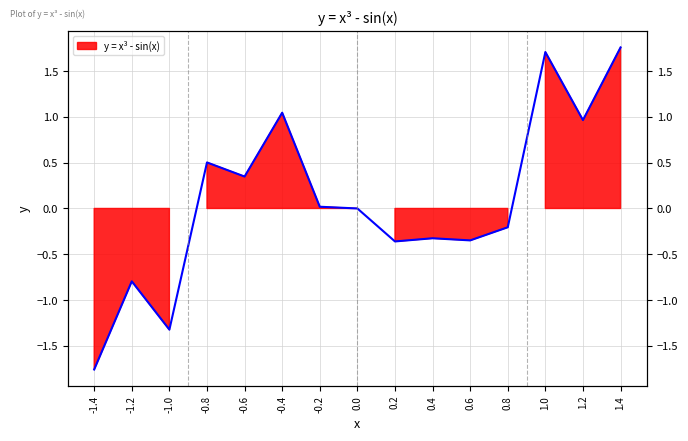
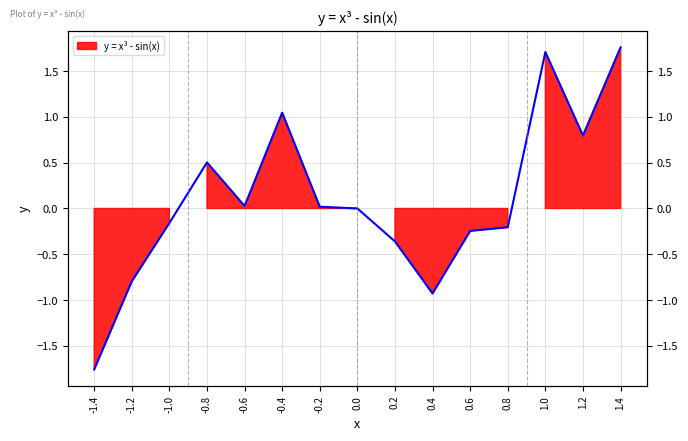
-1.0: -1.3 -> -0.2
-0.6: 0.3 -> 0.0
0.4: -0.3 -> -0.9
0.6: -0.3 -> -0.2
1.2: 1.0 -> 0.8
